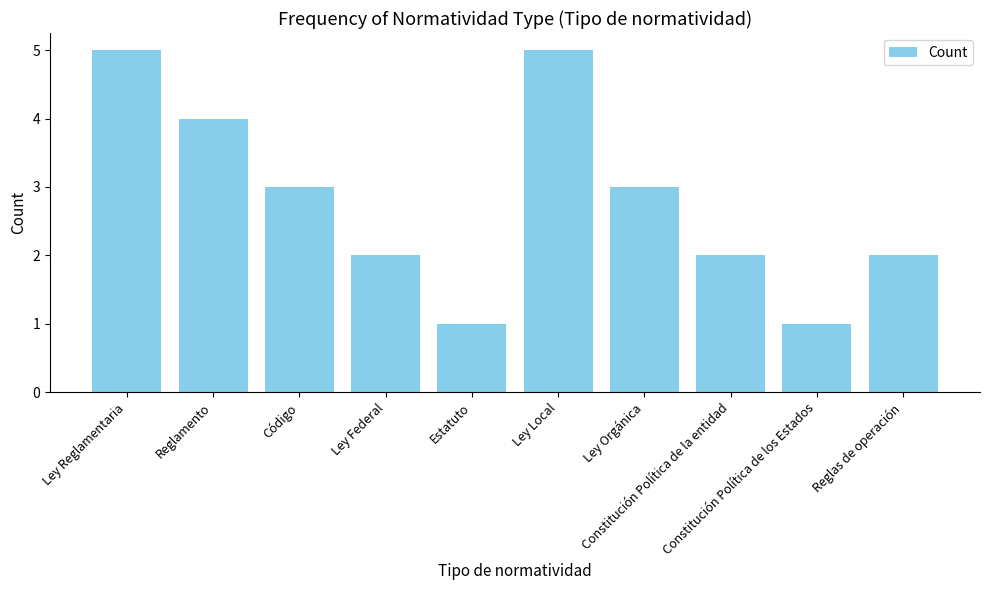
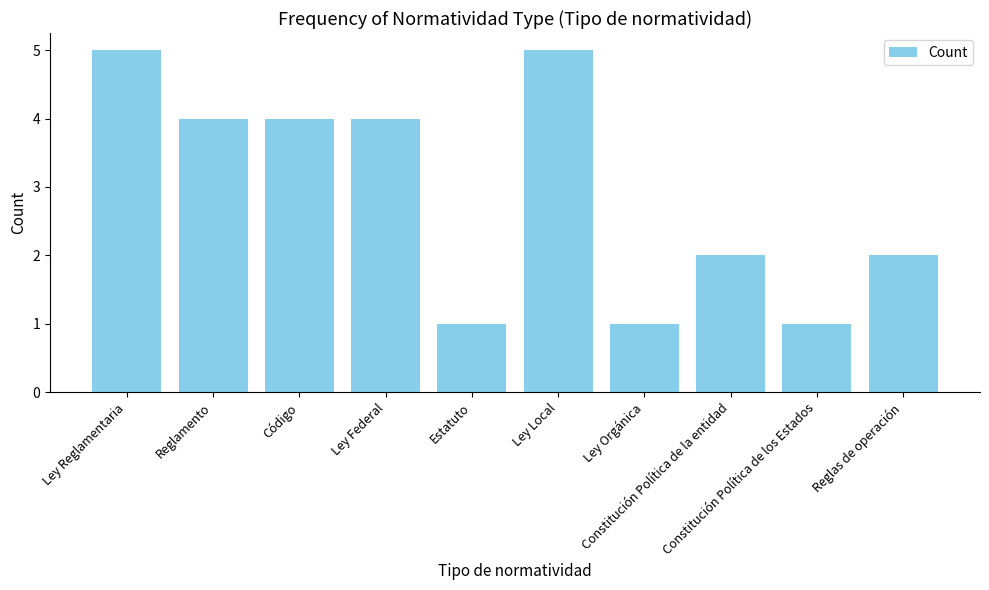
Código: 3 -> 4
Ley Federal: 2 -> 4
Ley Orgánica: 3 -> 1
